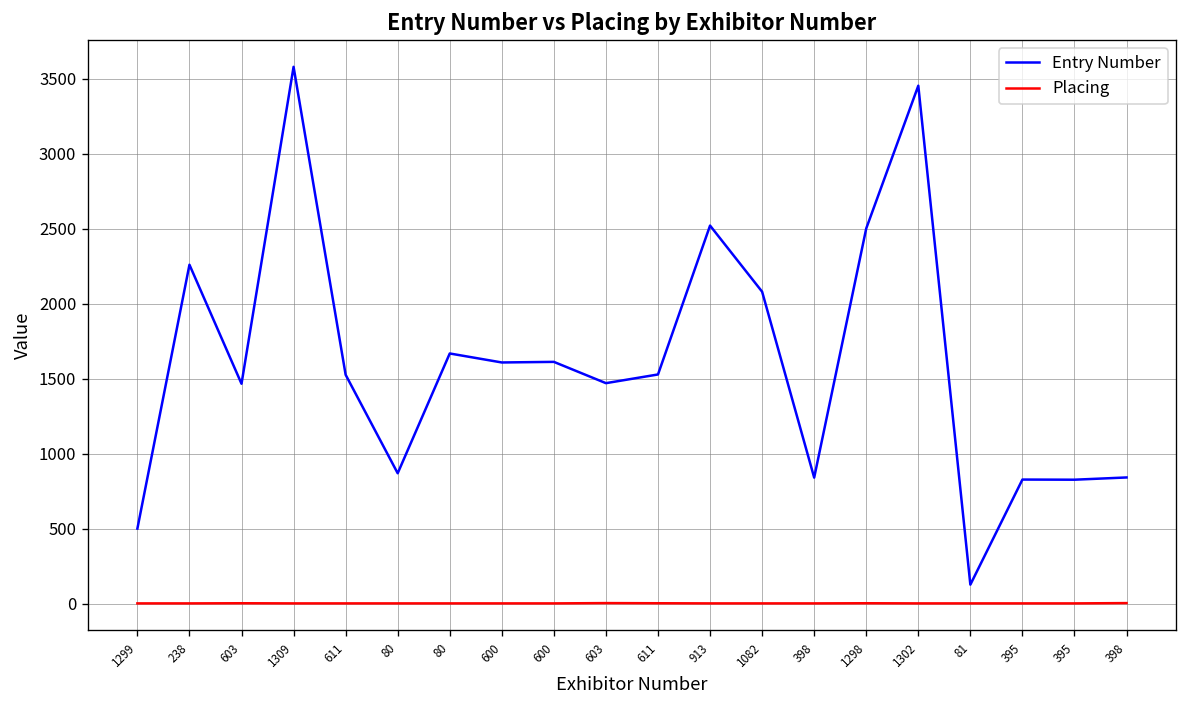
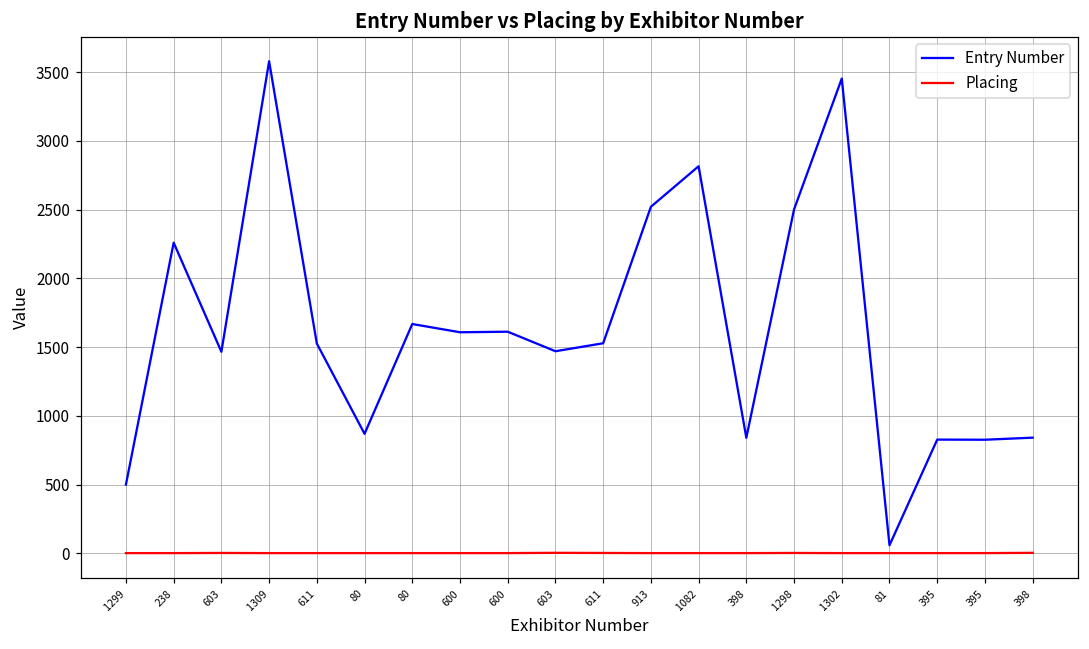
Entry Number, 1082: 2080 -> 2820
Entry Number, 81: 130 -> 60
